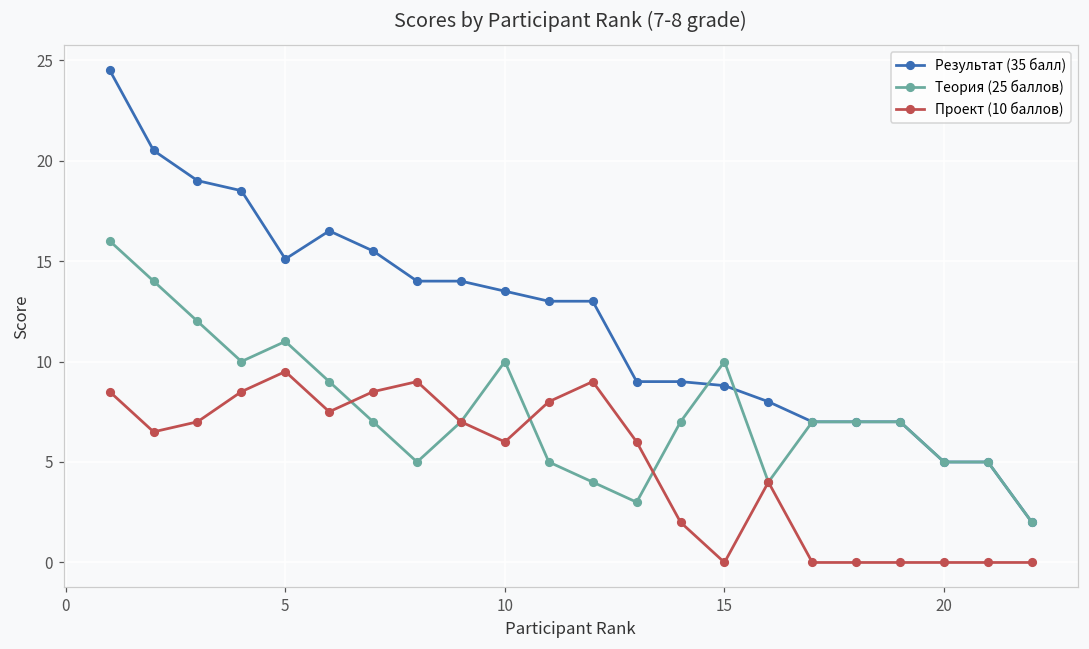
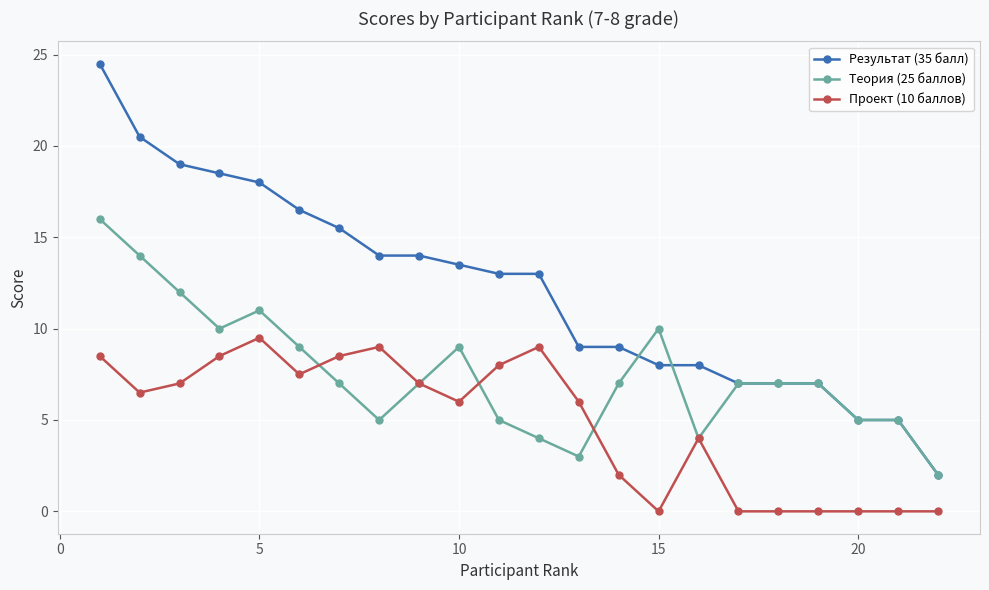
Результат (35 балл), 5: 15.1 -> 18.0
Теория (25 баллов), 10: 10 -> 9
Результат (35 балл), 15: 8.8 -> 8.0
